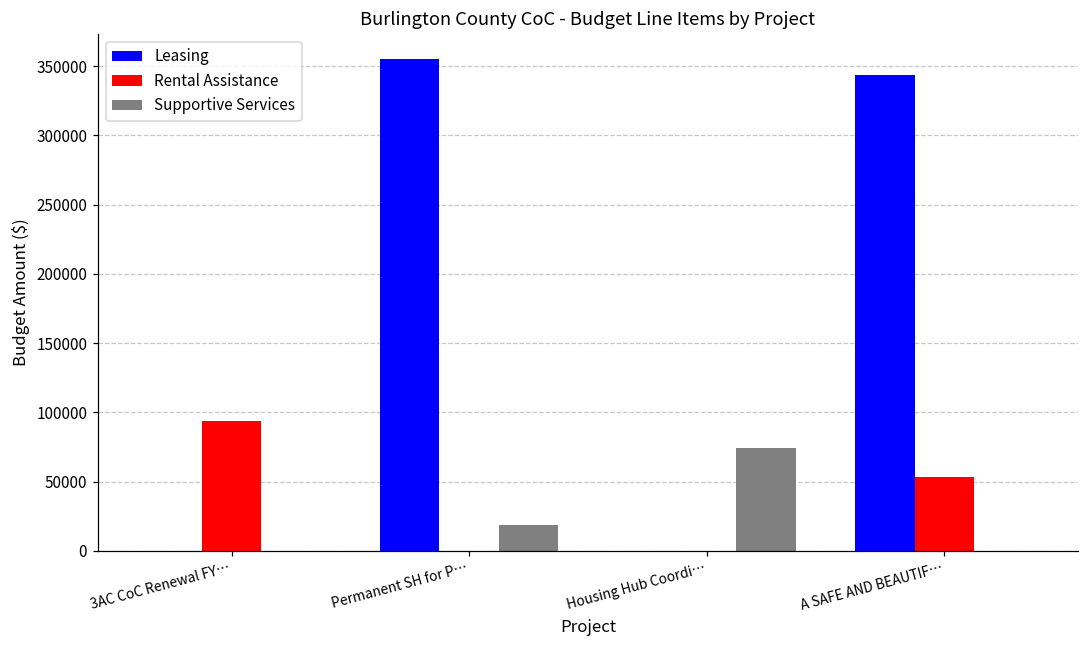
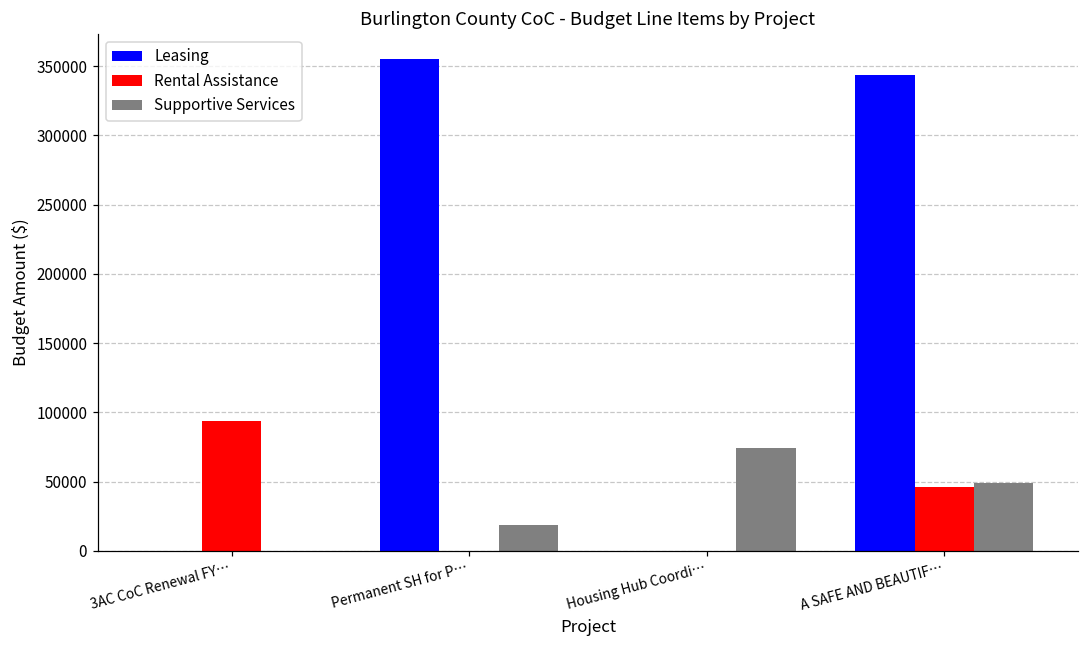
Rental Assistance, A SAFE AND BEAUTIF…: 53000 -> 46000
Supportive Services, A SAFE AND BEAUTIF…: 0 -> 49000
